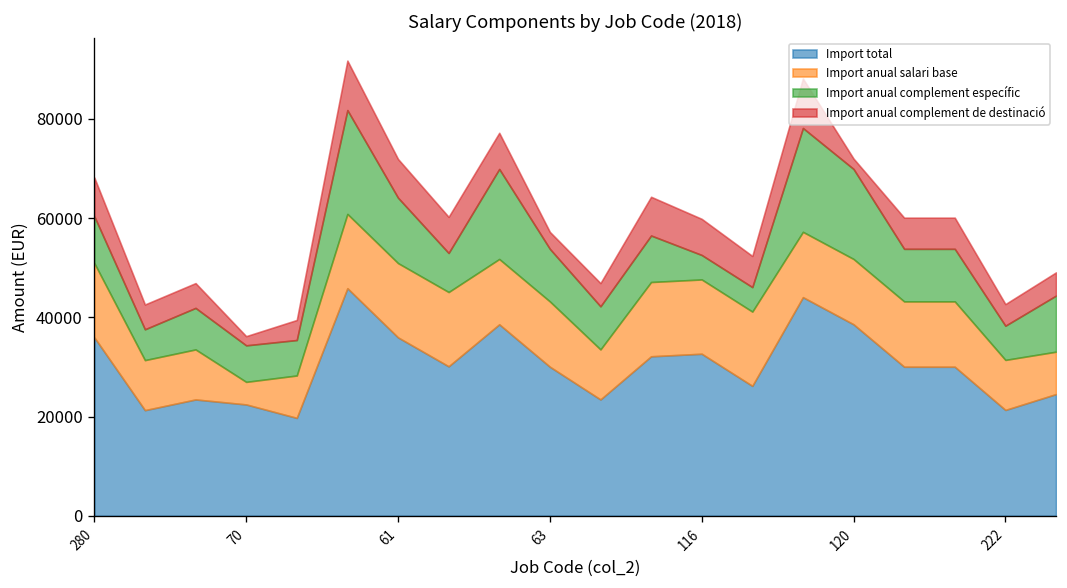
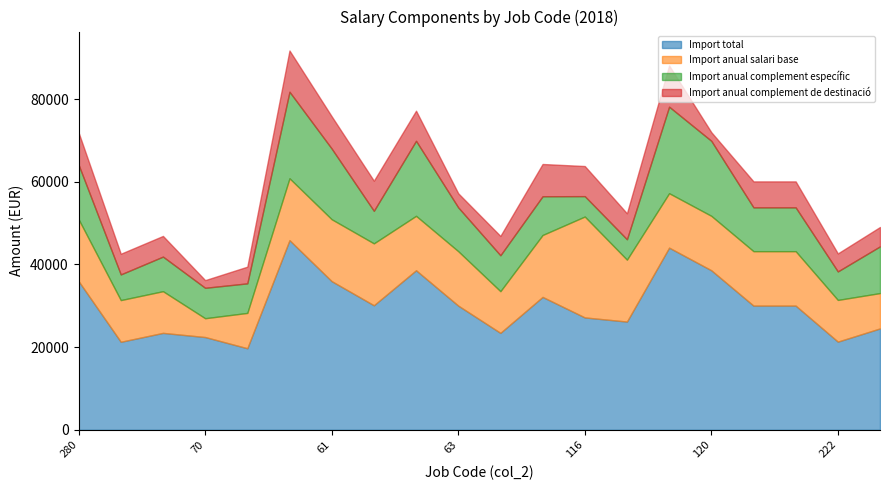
Import anual complement específic, 280: 9000 -> 13000
Import anual complement específic, 61: 13000 -> 17000
Import total, 116: 33000 -> 27000
Import anual salari base, 116: 15000 -> 24000
